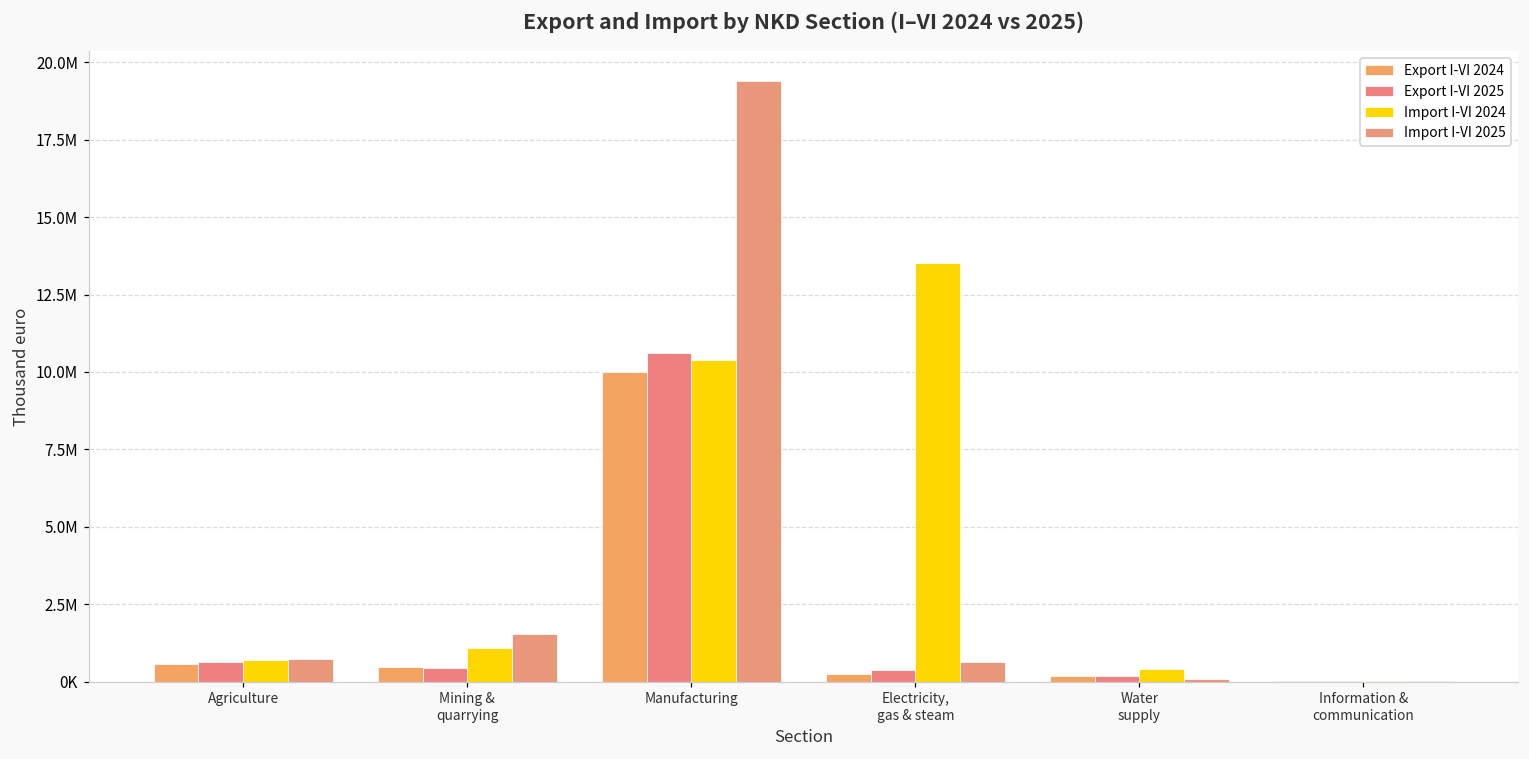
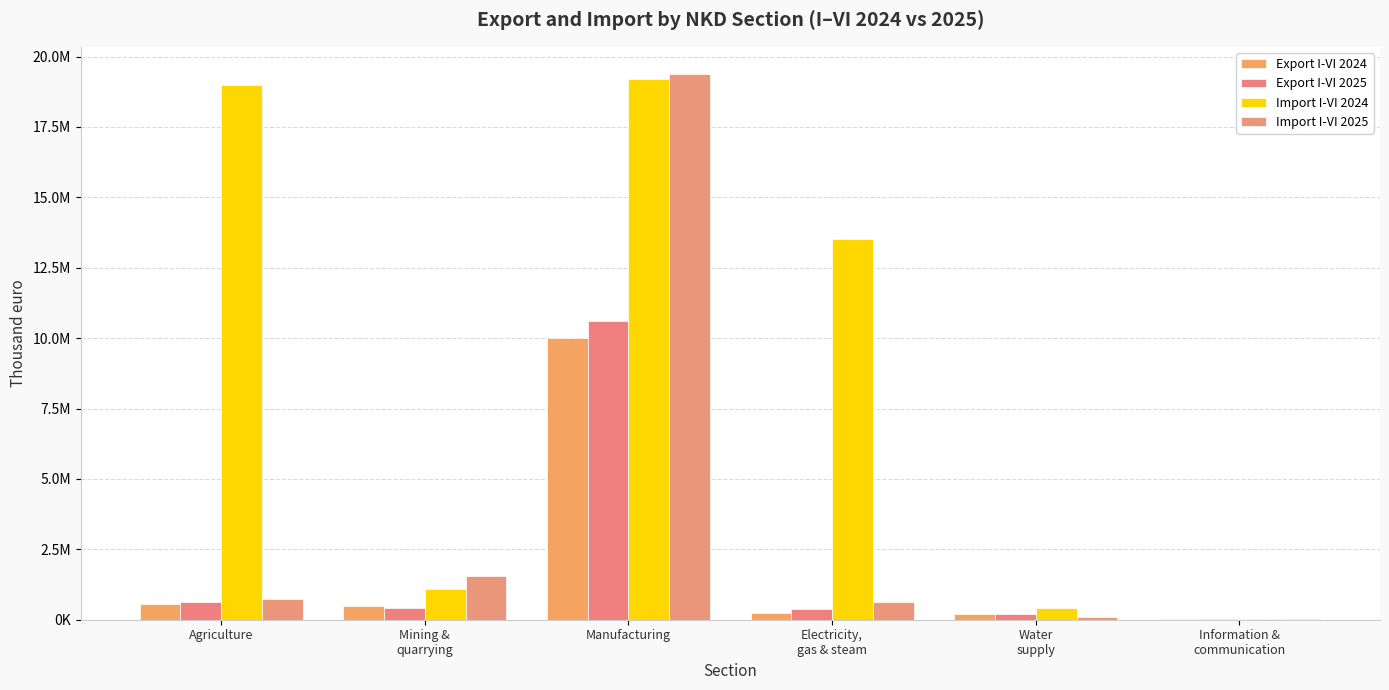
Import I-VI 2024, Agriculture: 700000 -> 19000000
Import I-VI 2024, Manufacturing: 10400000 -> 19200000
